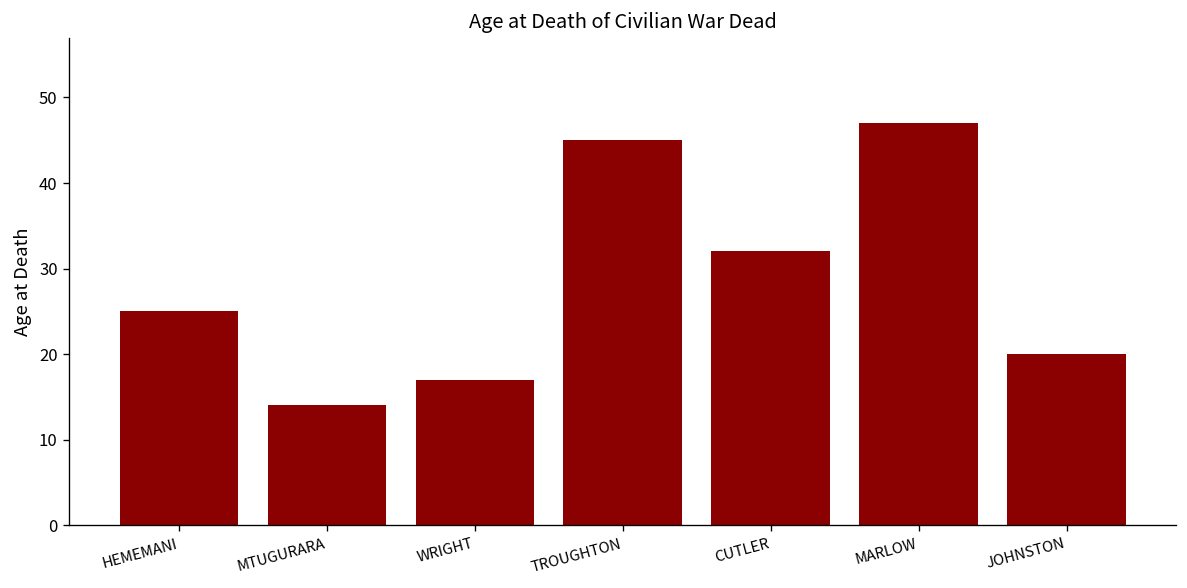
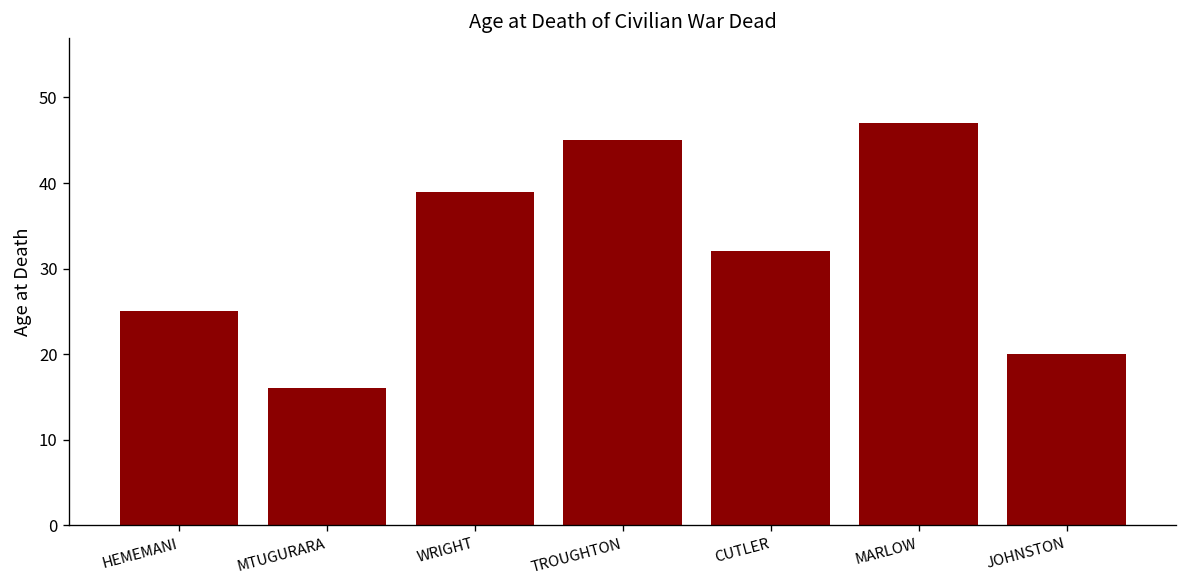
MTUGURARA: 14 -> 16
WRIGHT: 17 -> 39
